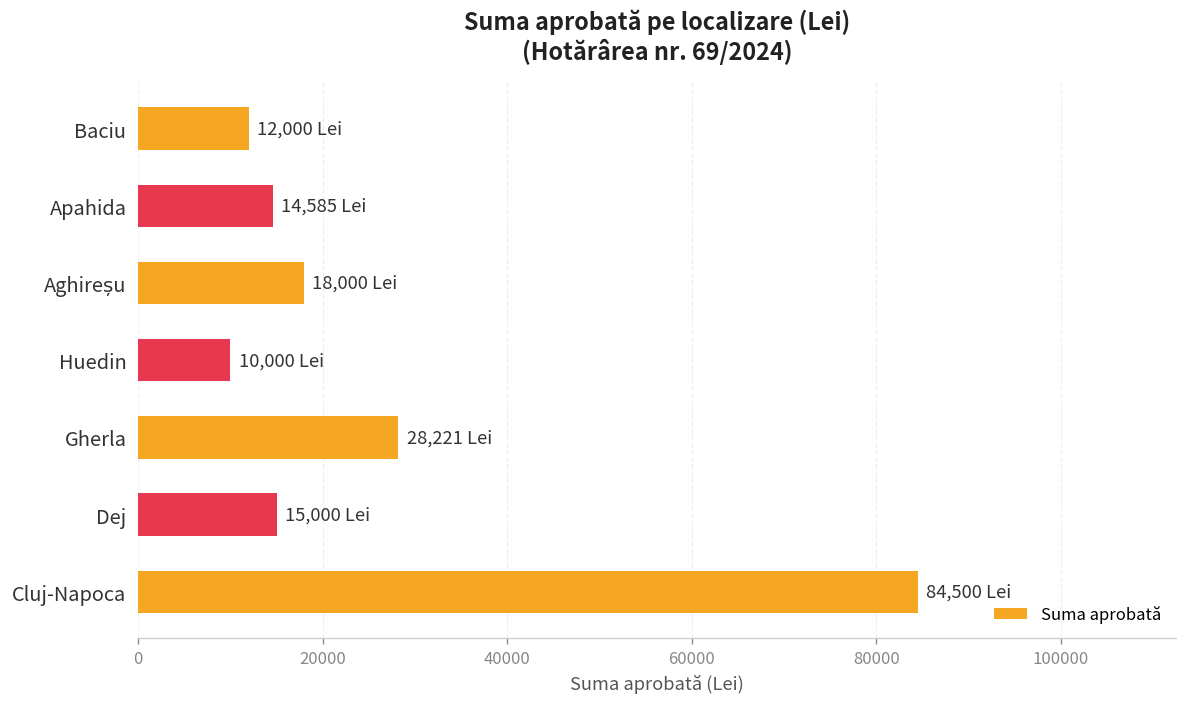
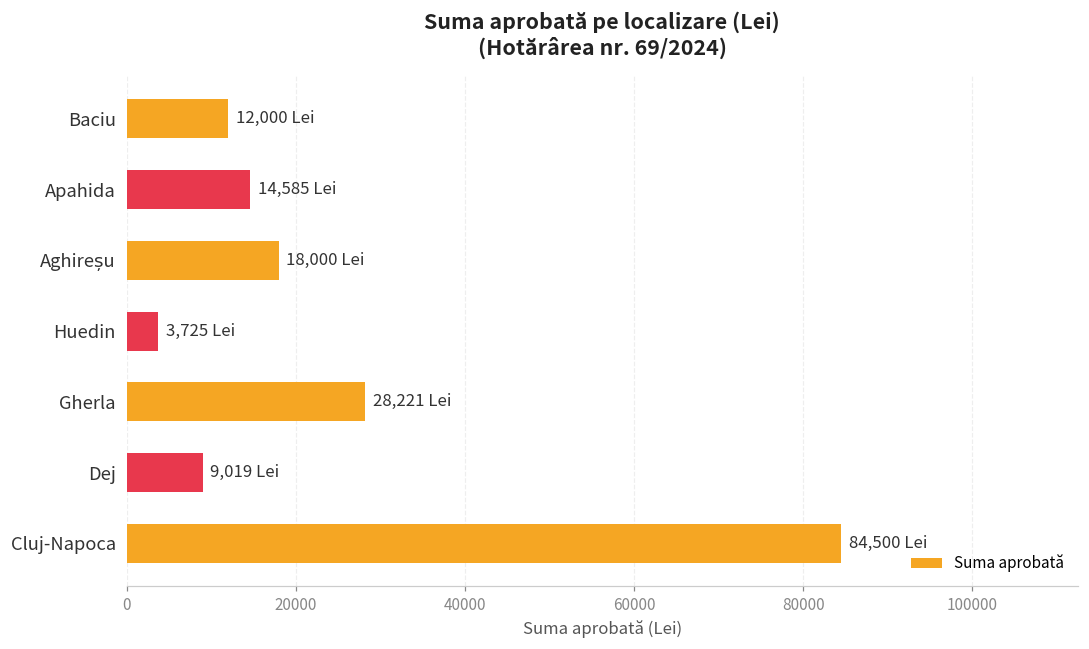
Huedin: 10,000 -> 3,725
Dej: 15,000 -> 9,019
